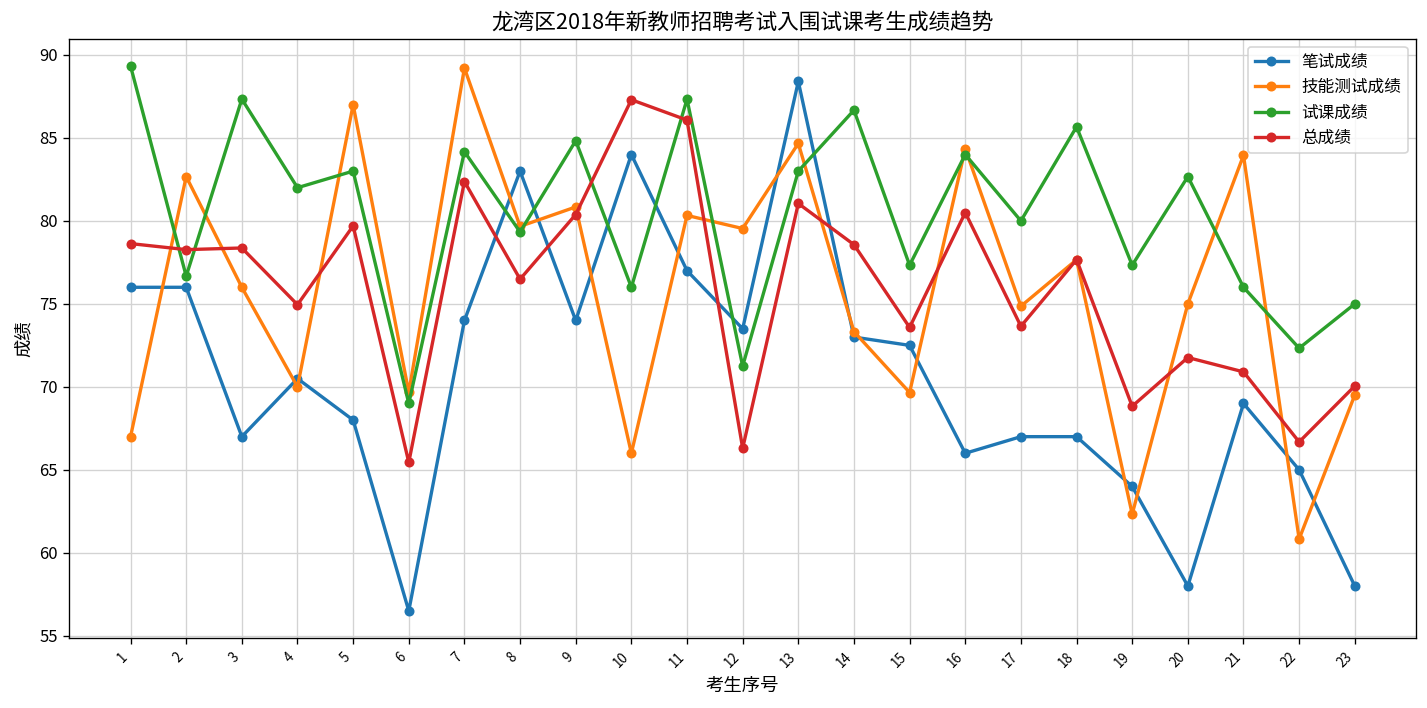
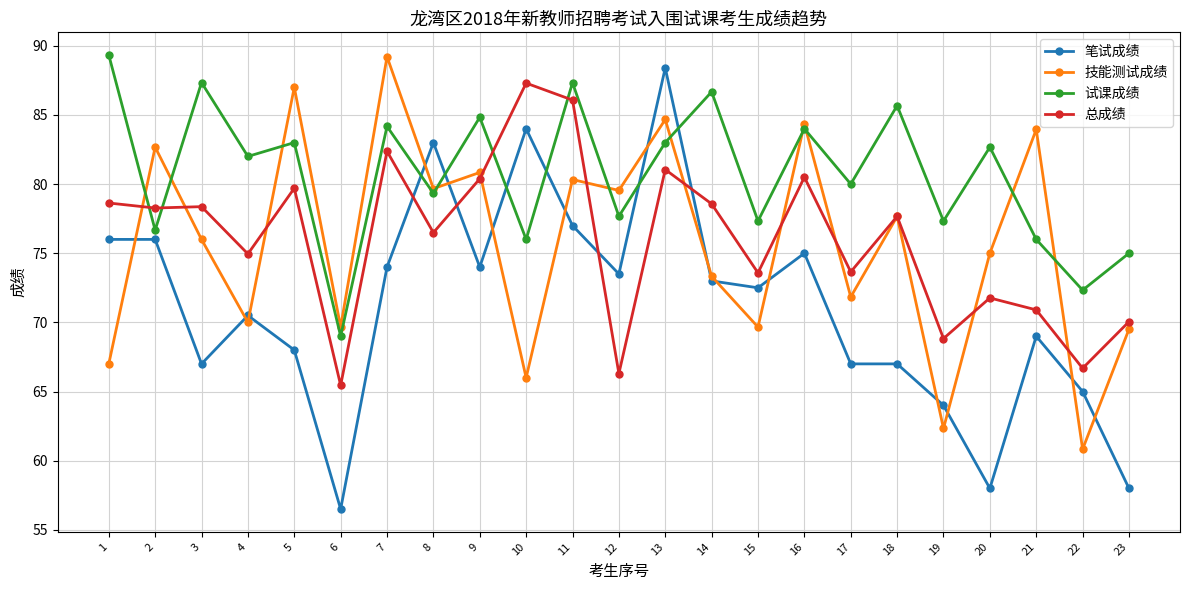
试课成绩, 12: 71.3 -> 77.7
笔试成绩, 16: 66 -> 75
技能测试成绩, 17: 74.9 -> 71.8
